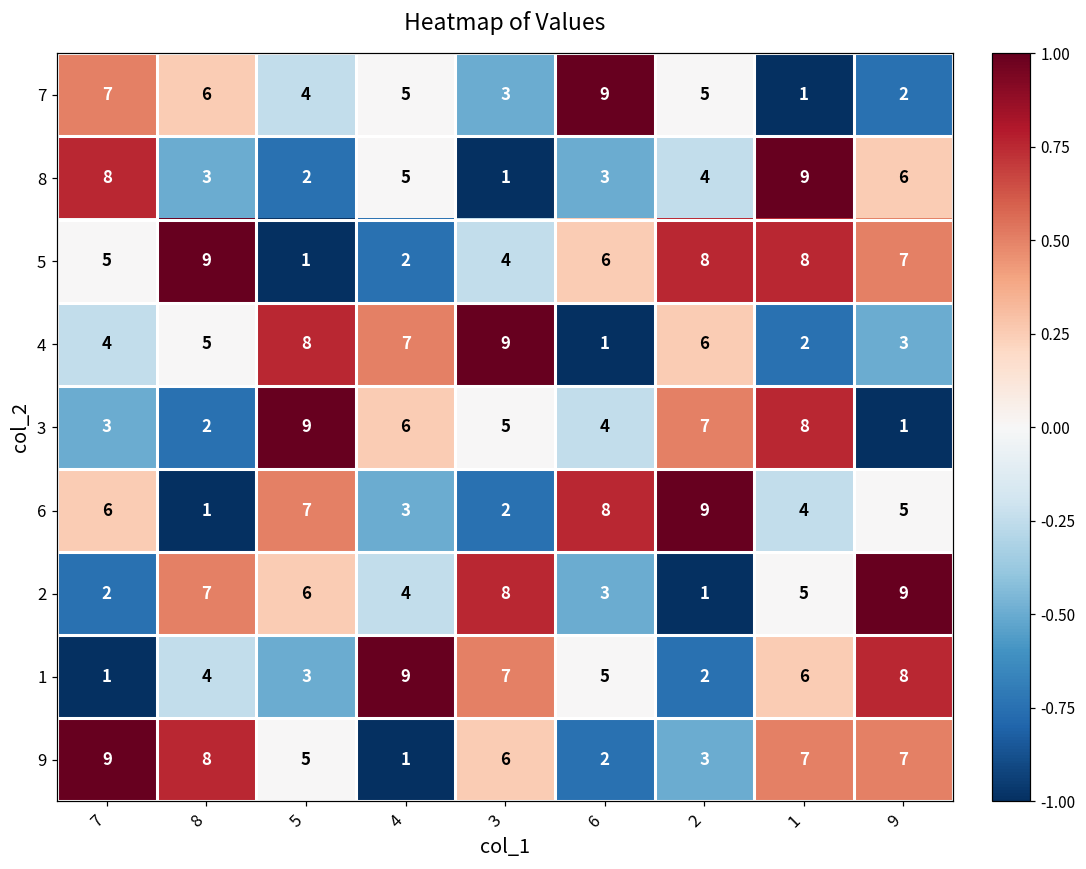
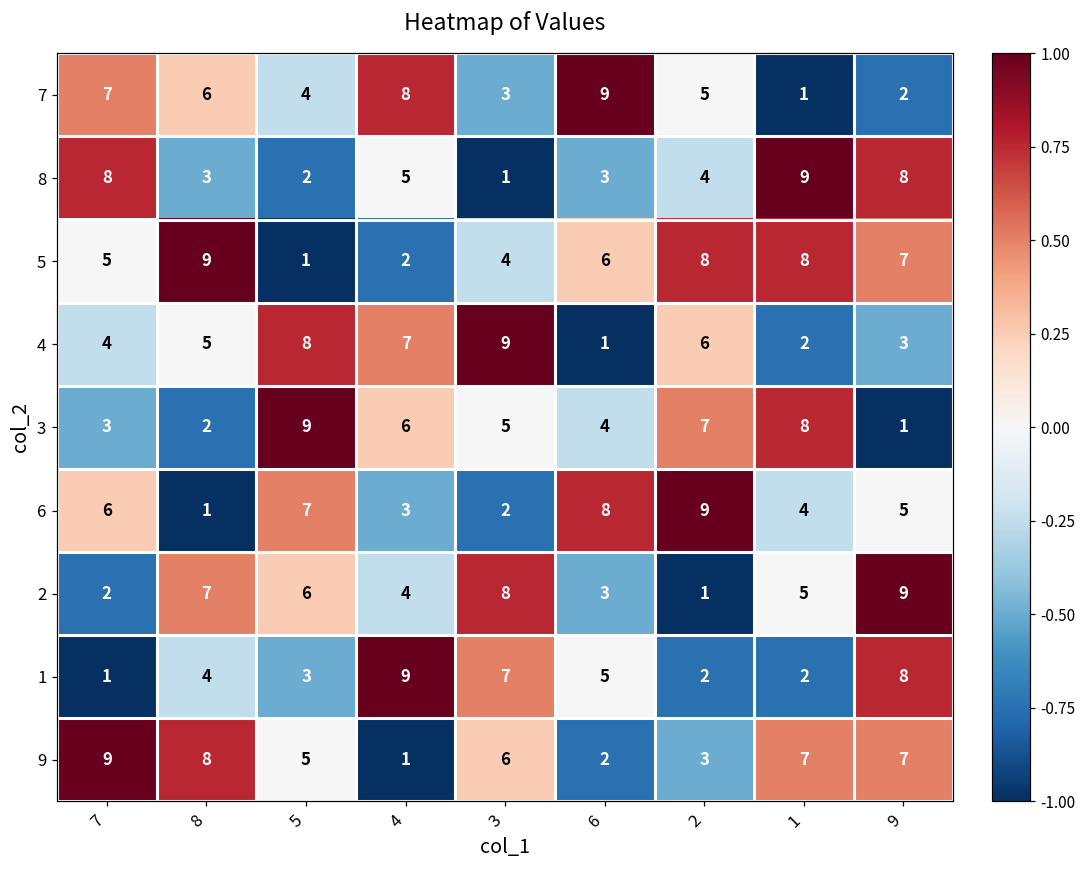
7, 4: 5 -> 8
8, 9: 6 -> 8
1, 1: 6 -> 2
